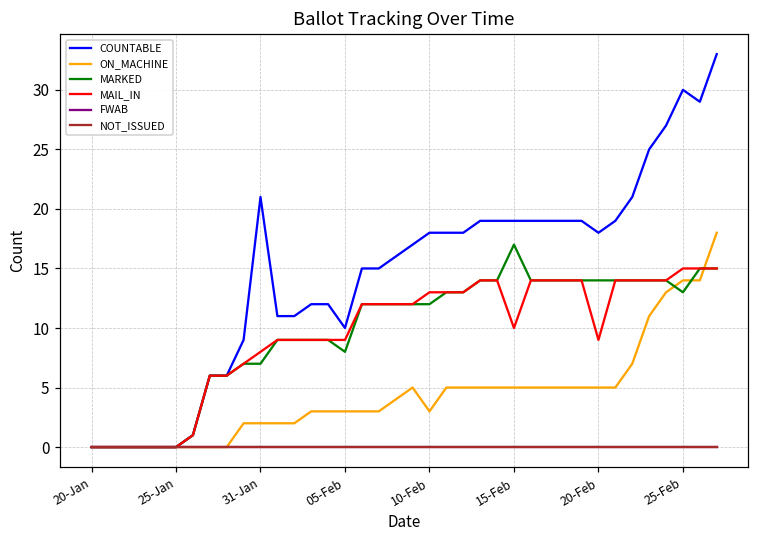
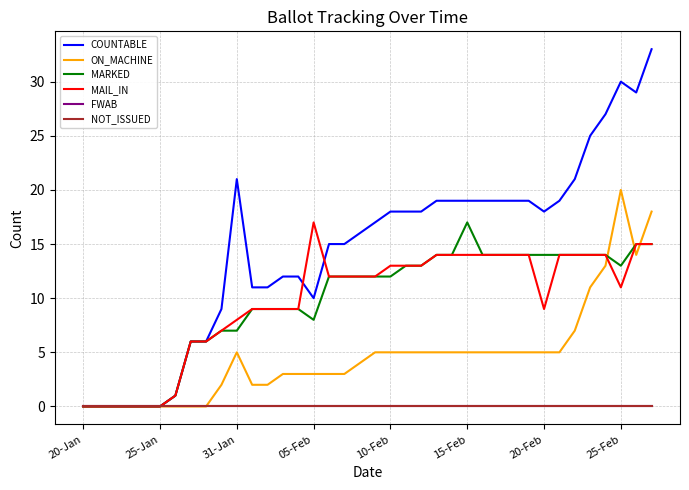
ON_MACHINE, 31-Jan: 2 -> 5
MAIL_IN, 05-Feb: 9 -> 17
ON_MACHINE, 10-Feb: 3 -> 5
MAIL_IN, 15-Feb: 10 -> 14
ON_MACHINE, 25-Feb: 14 -> 20
MAIL_IN, 25-Feb: 15 -> 11
